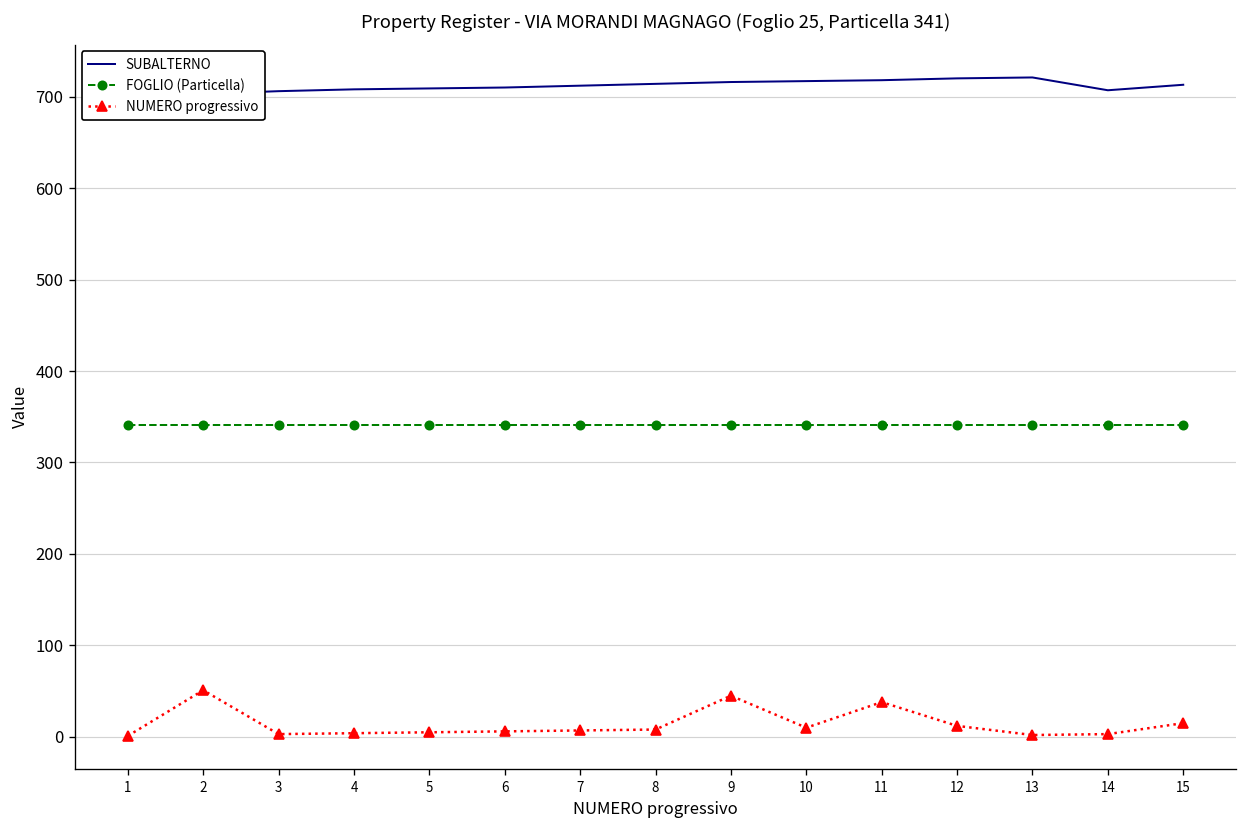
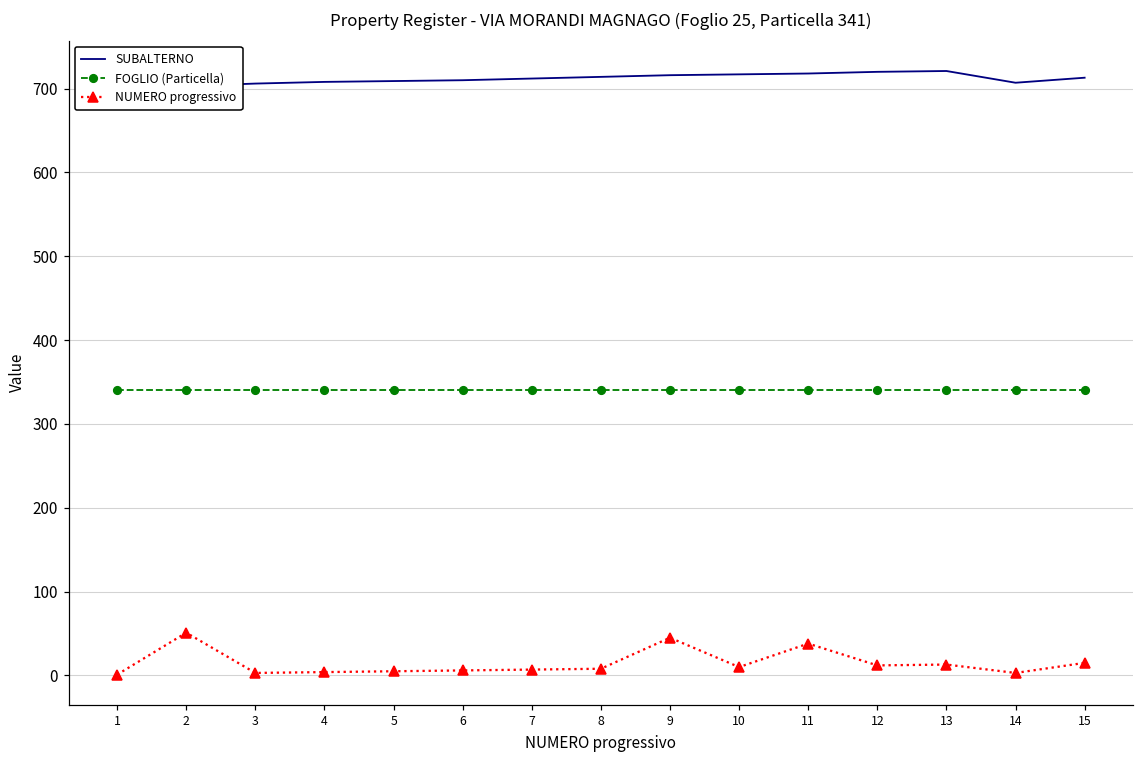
NUMERO progressivo, 13: 0 -> 10
